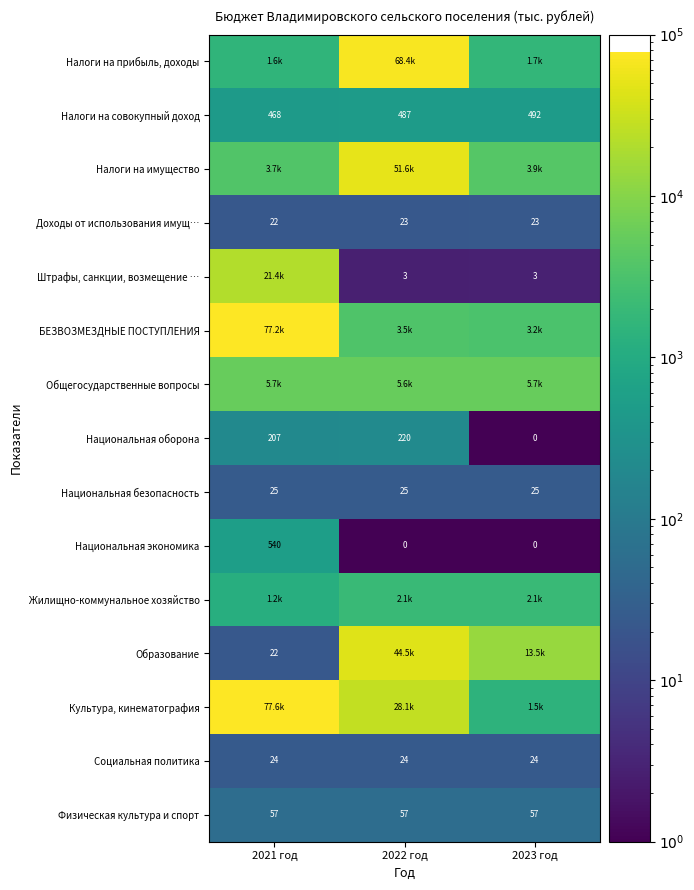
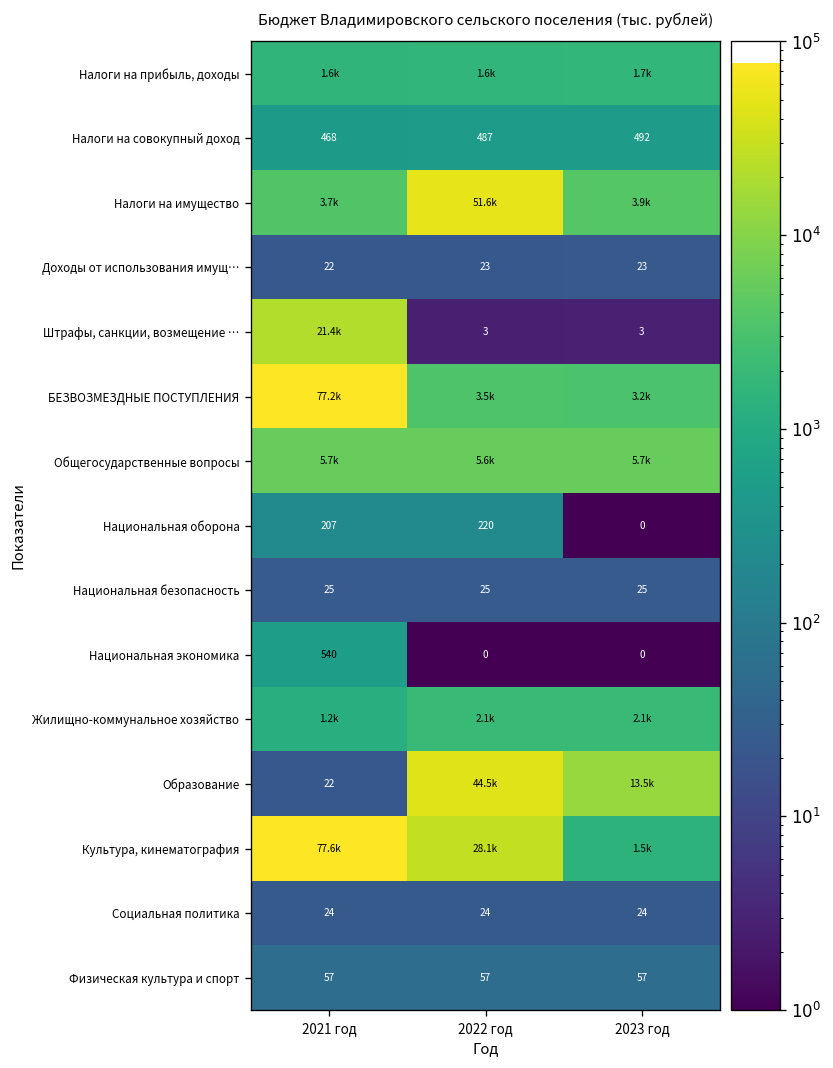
Налоги на прибыль, доходы, 2022 год: 68.4k -> 1.6k
